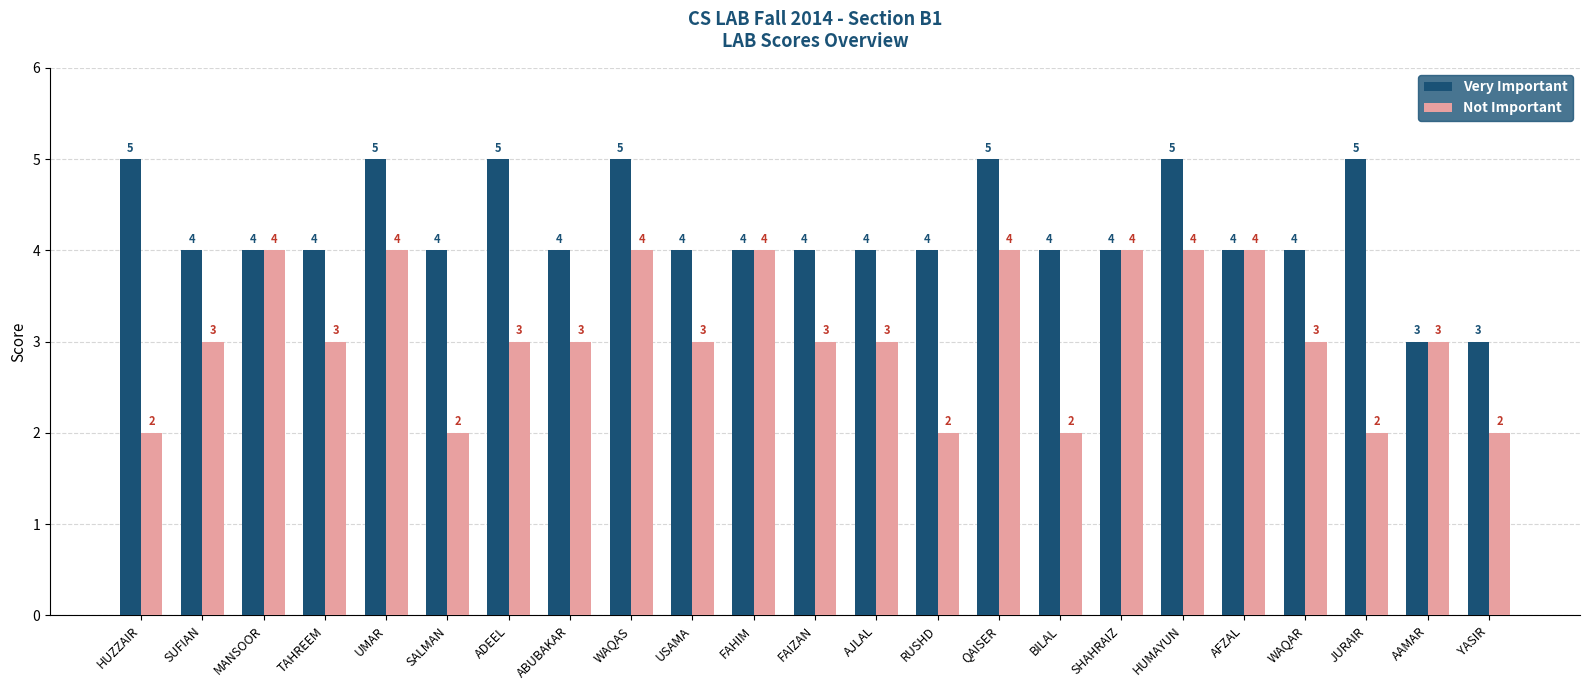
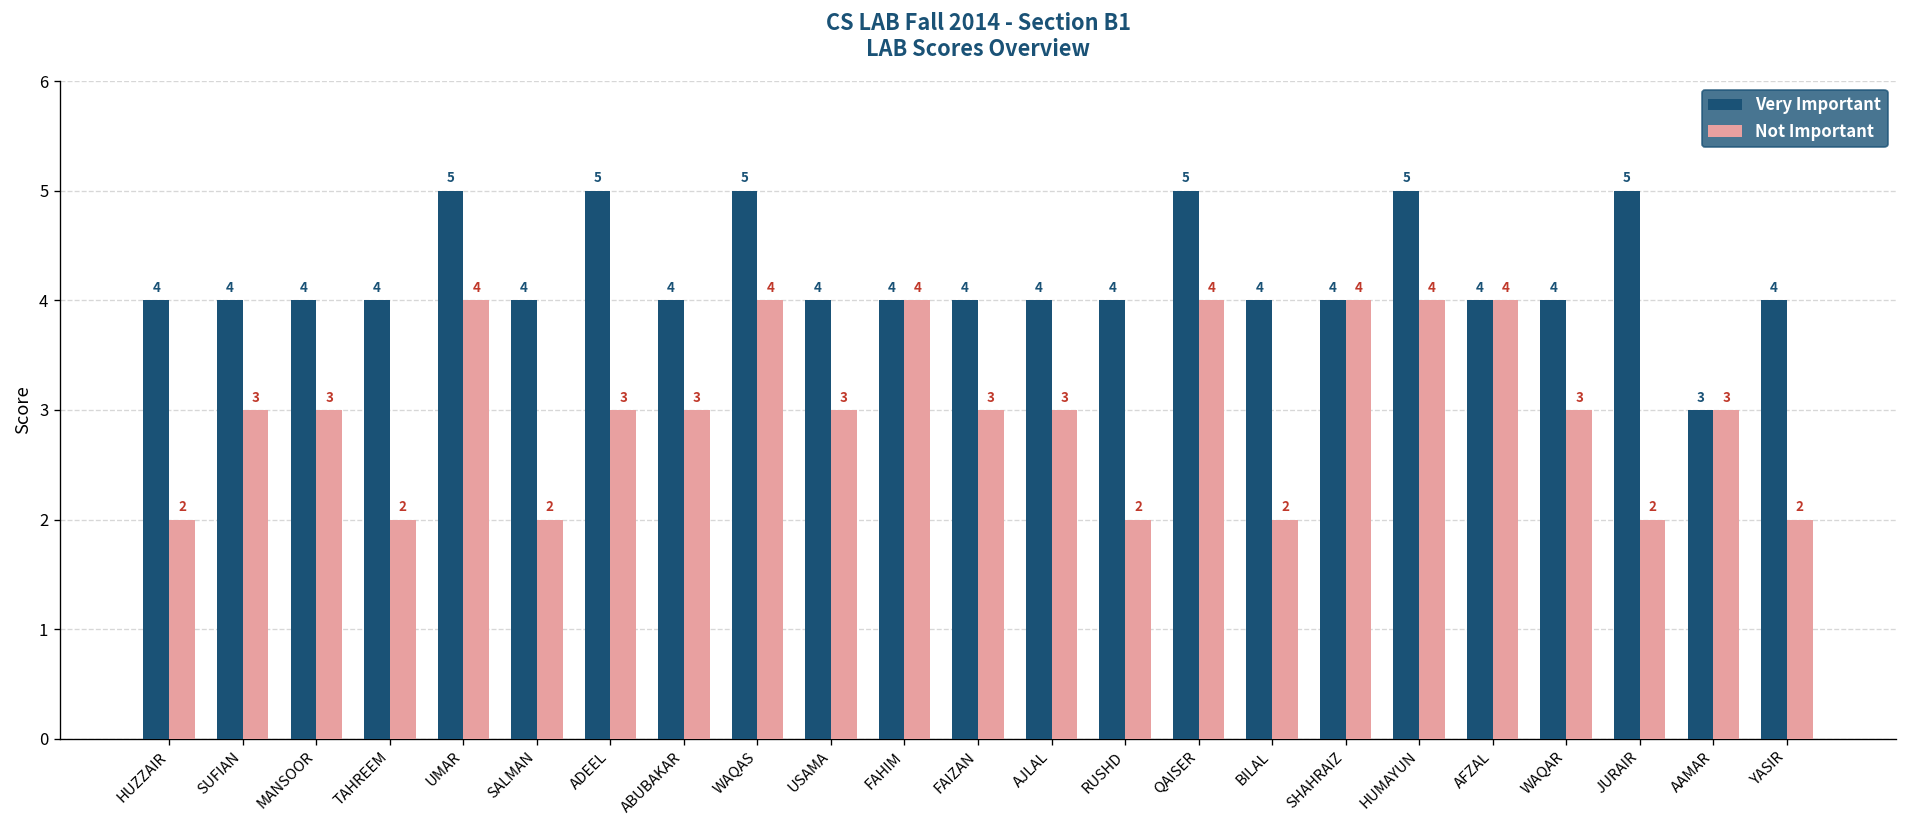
Very Important, HUZZAIR: 5 -> 4
Not Important, MANSOOR: 4 -> 3
Not Important, TAHREEM: 3 -> 2
Very Important, YASIR: 3 -> 4
